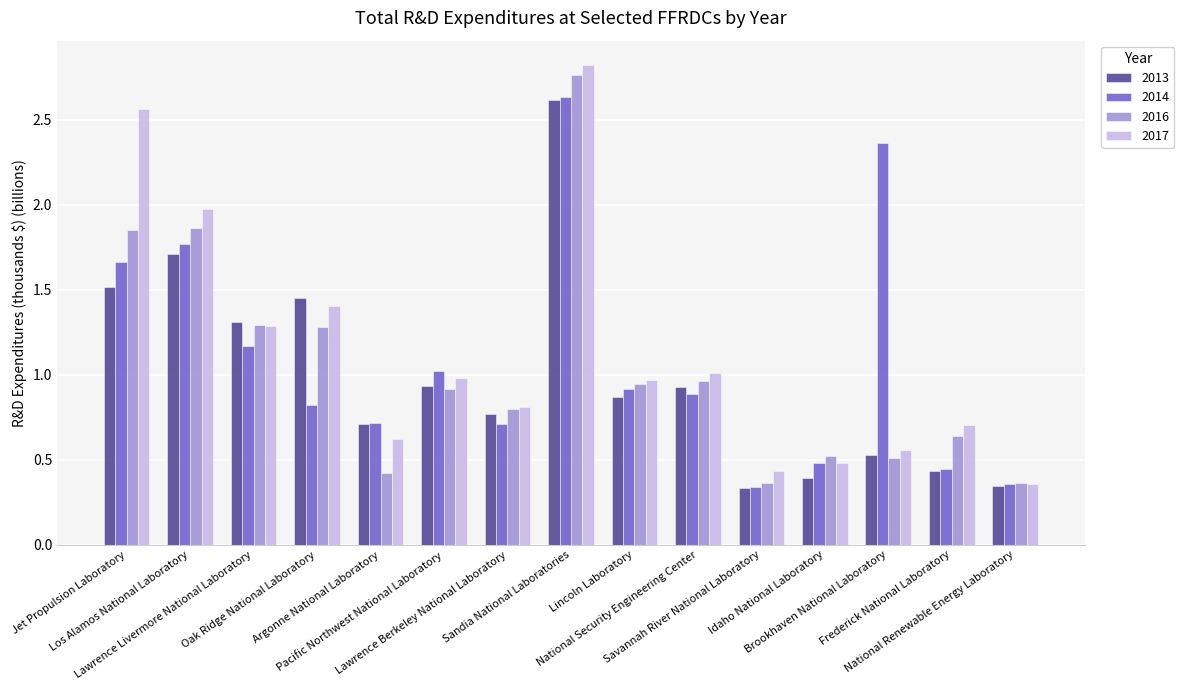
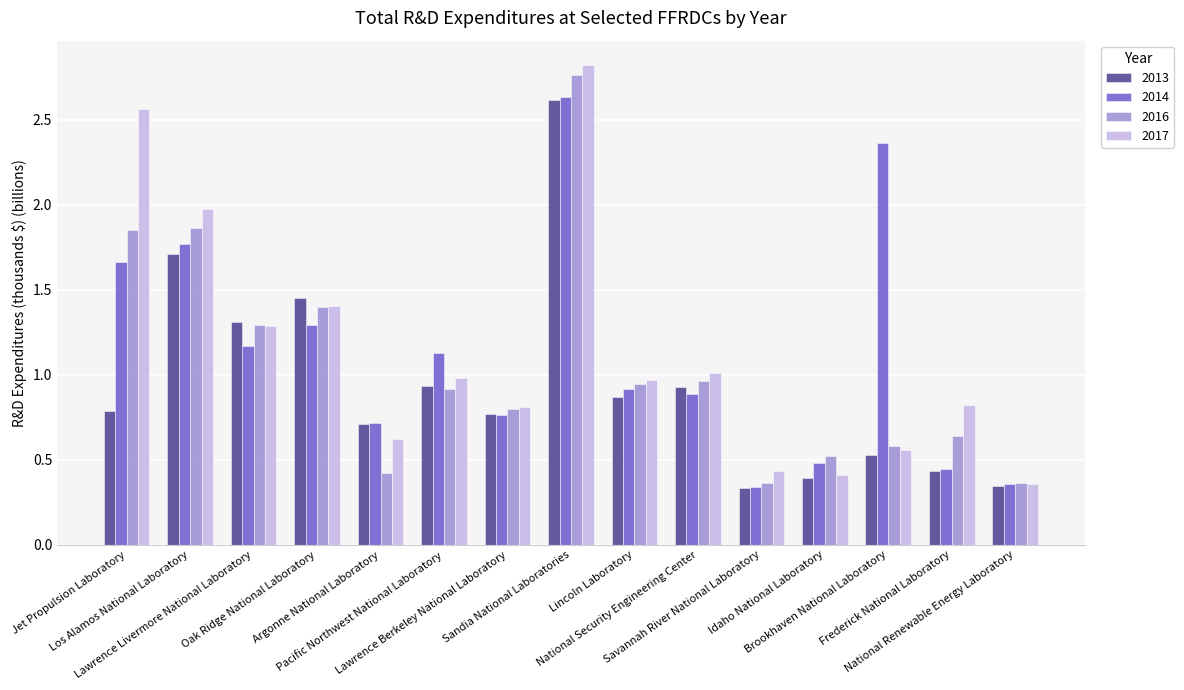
2013, Jet Propulsion Laboratory: 1.52 -> 0.79
2014, Oak Ridge National Laboratory: 0.82 -> 1.29
2016, Oak Ridge National Laboratory: 1.28 -> 1.40
2014, Pacific Northwest National Laboratory: 1.02 -> 1.13
2014, Lawrence Berkeley National Laboratory: 0.71 -> 0.76
2017, Idaho National Laboratory: 0.48 -> 0.41
2016, Brookhaven National Laboratory: 0.51 -> 0.58
2017, Frederick National Laboratory: 0.70 -> 0.82
